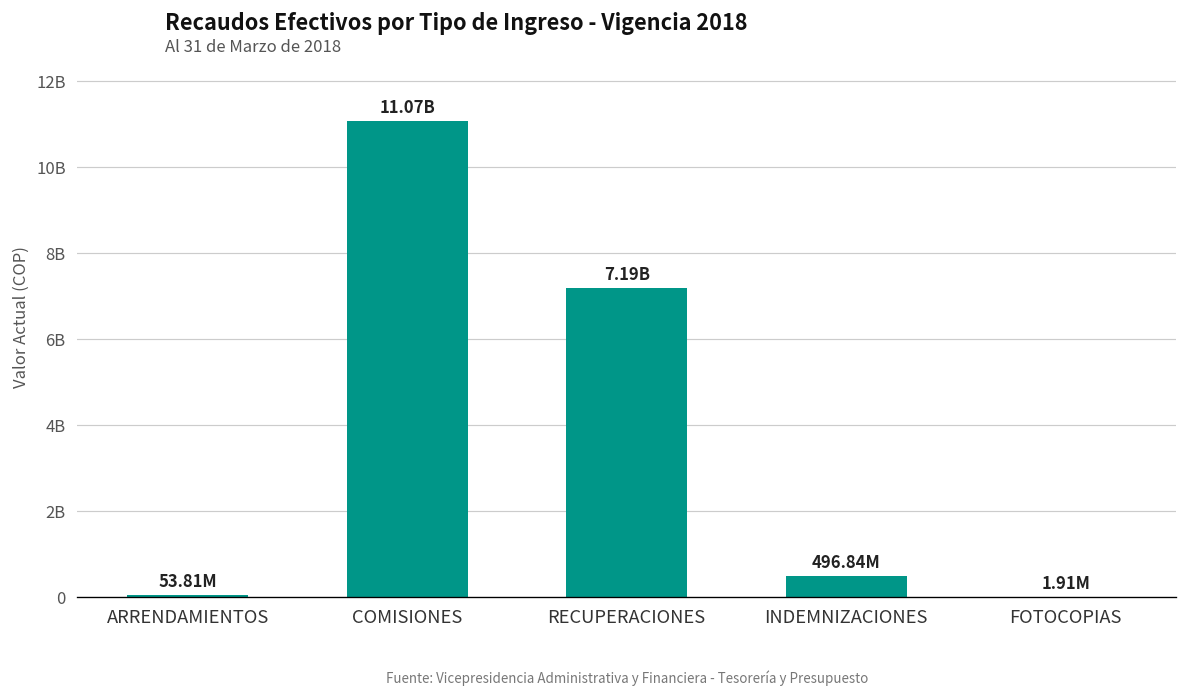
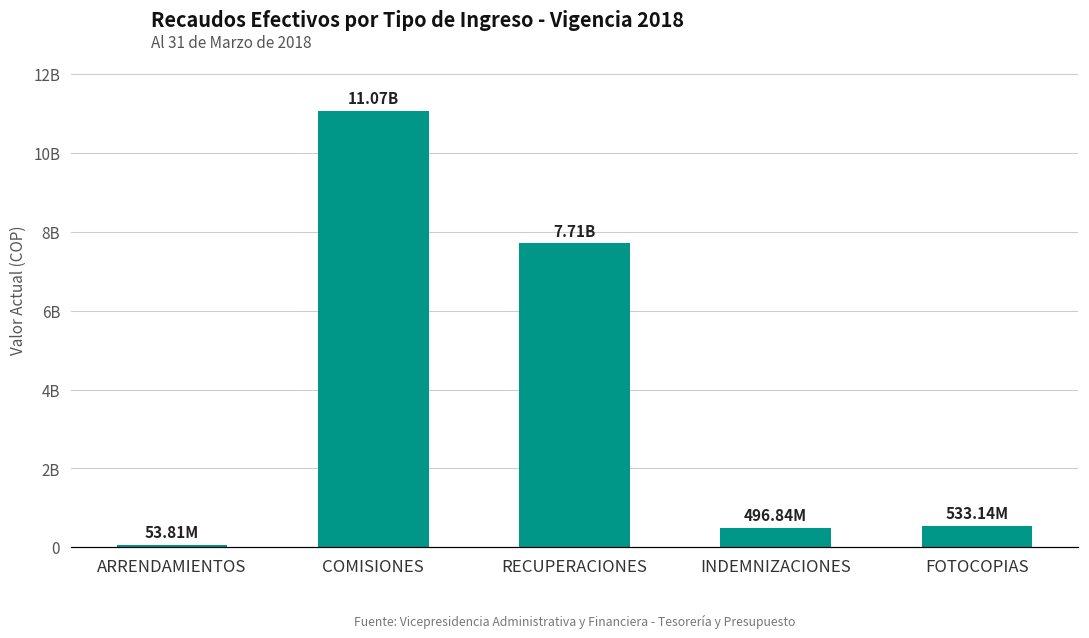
RECUPERACIONES: 7.19B -> 7.71B
FOTOCOPIAS: 1.91M -> 533.14M
